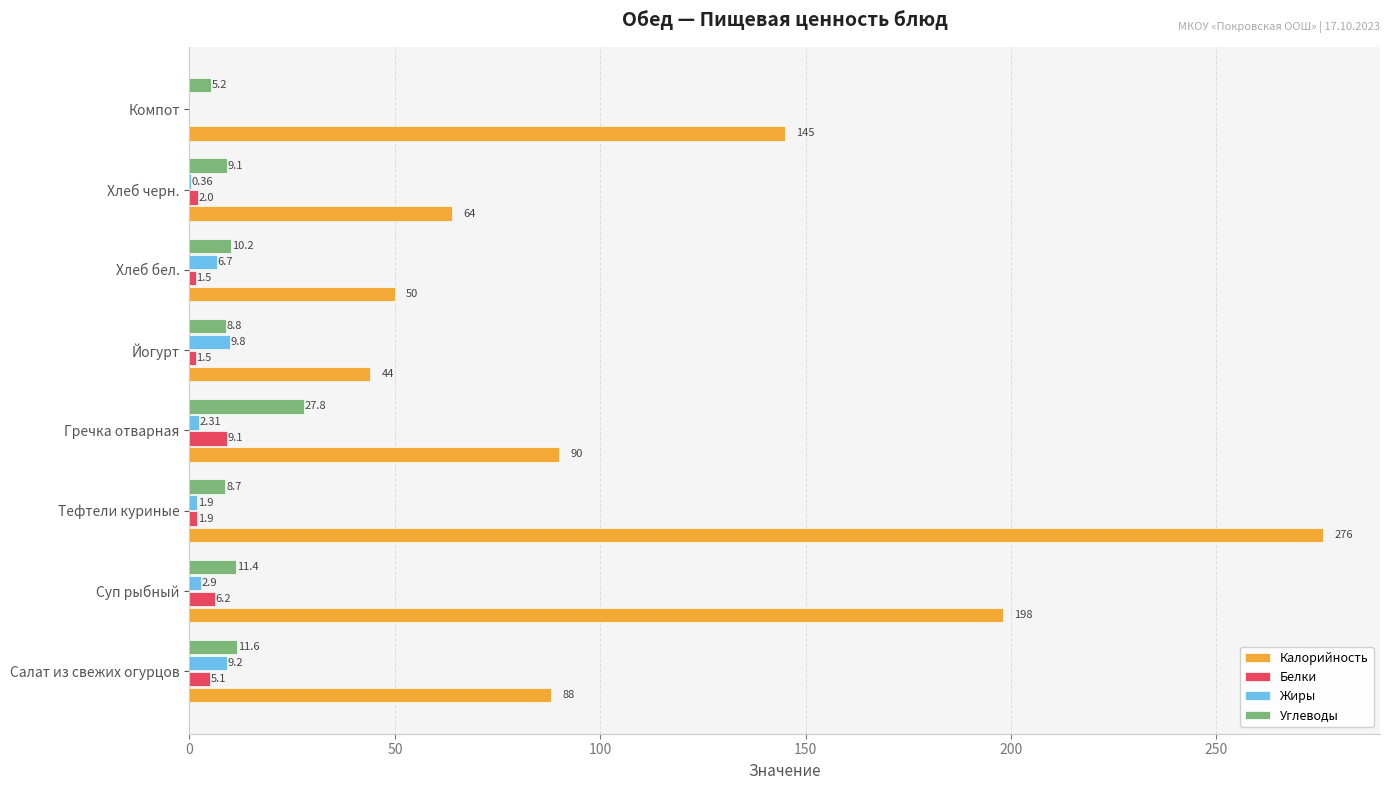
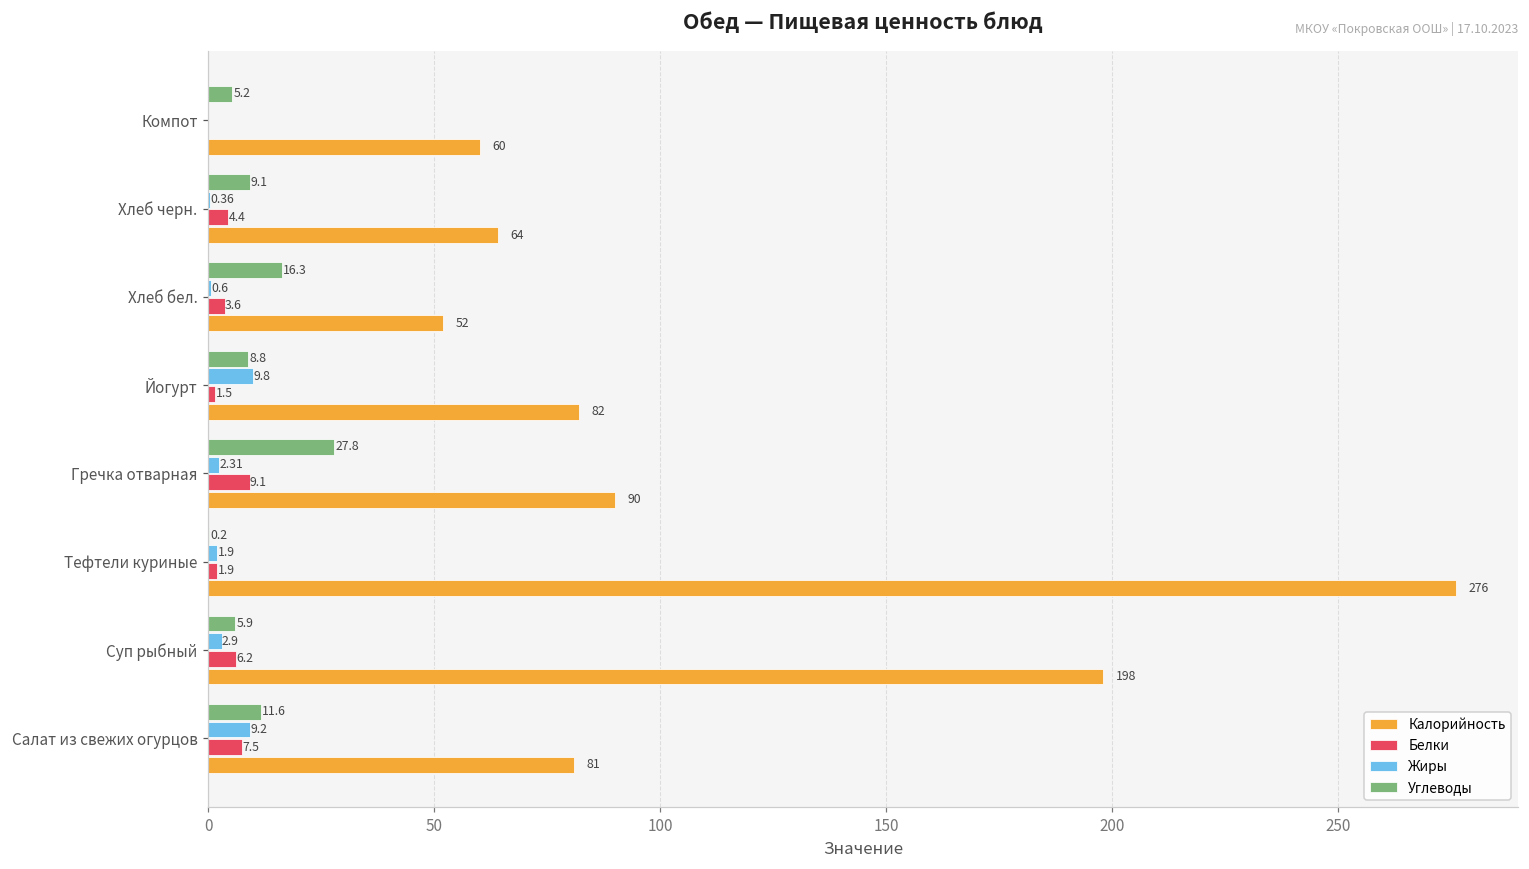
Калорийность, Компот: 145 -> 60
Белки, Хлеб черн.: 2.0 -> 4.4
Углеводы, Хлеб бел.: 10.2 -> 16.3
Жиры, Хлеб бел.: 6.7 -> 0.6
Белки, Хлеб бел.: 1.5 -> 3.6
Калорийность, Хлеб бел.: 50 -> 52
Калорийность, Йогурт: 44 -> 82
Углеводы, Тефтели куриные: 8.7 -> 0.2
Углеводы, Суп рыбный: 11.4 -> 5.9
Белки, Салат из свежих огурцов: 5.1 -> 7.5
Калорийность, Салат из свежих огурцов: 88 -> 81
